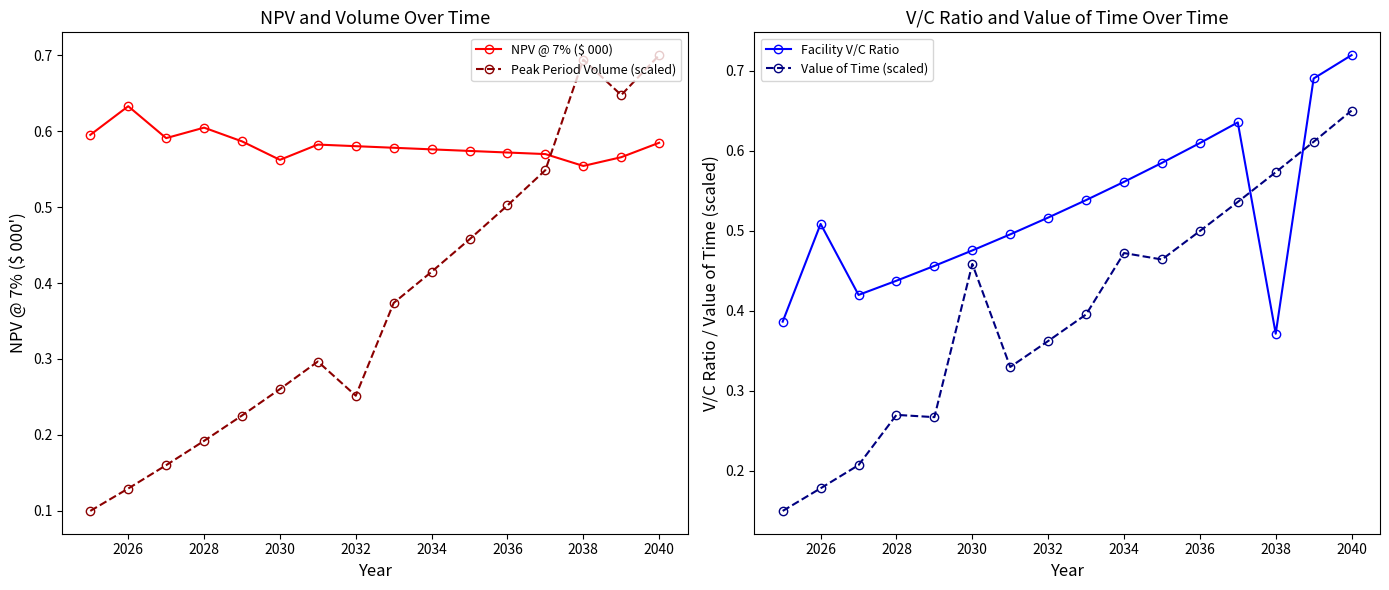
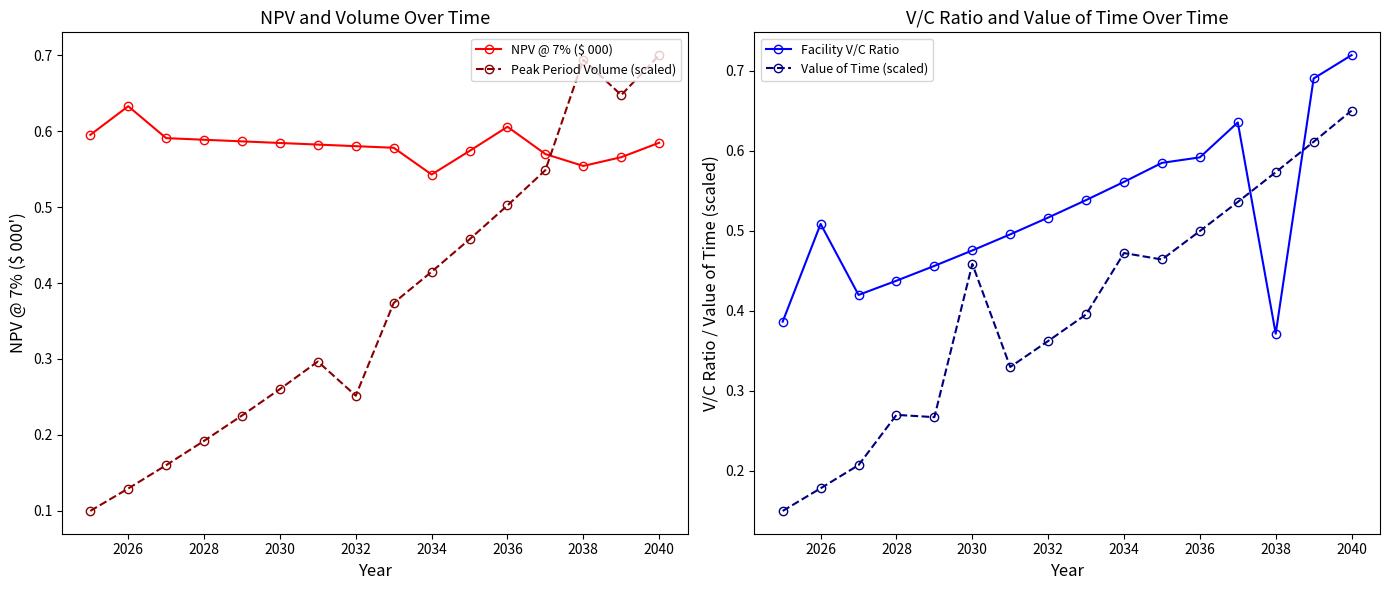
NPV and Volume Over Time, NPV @ 7% ($ 000), 2028: 0.60 -> 0.59
NPV and Volume Over Time, NPV @ 7% ($ 000), 2030: 0.56 -> 0.58
NPV and Volume Over Time, NPV @ 7% ($ 000), 2034: 0.58 -> 0.54
NPV and Volume Over Time, NPV @ 7% ($ 000), 2036: 0.57 -> 0.61
V/C Ratio and Value of Time Over Time, Facility V/C Ratio, 2036: 0.61 -> 0.59
